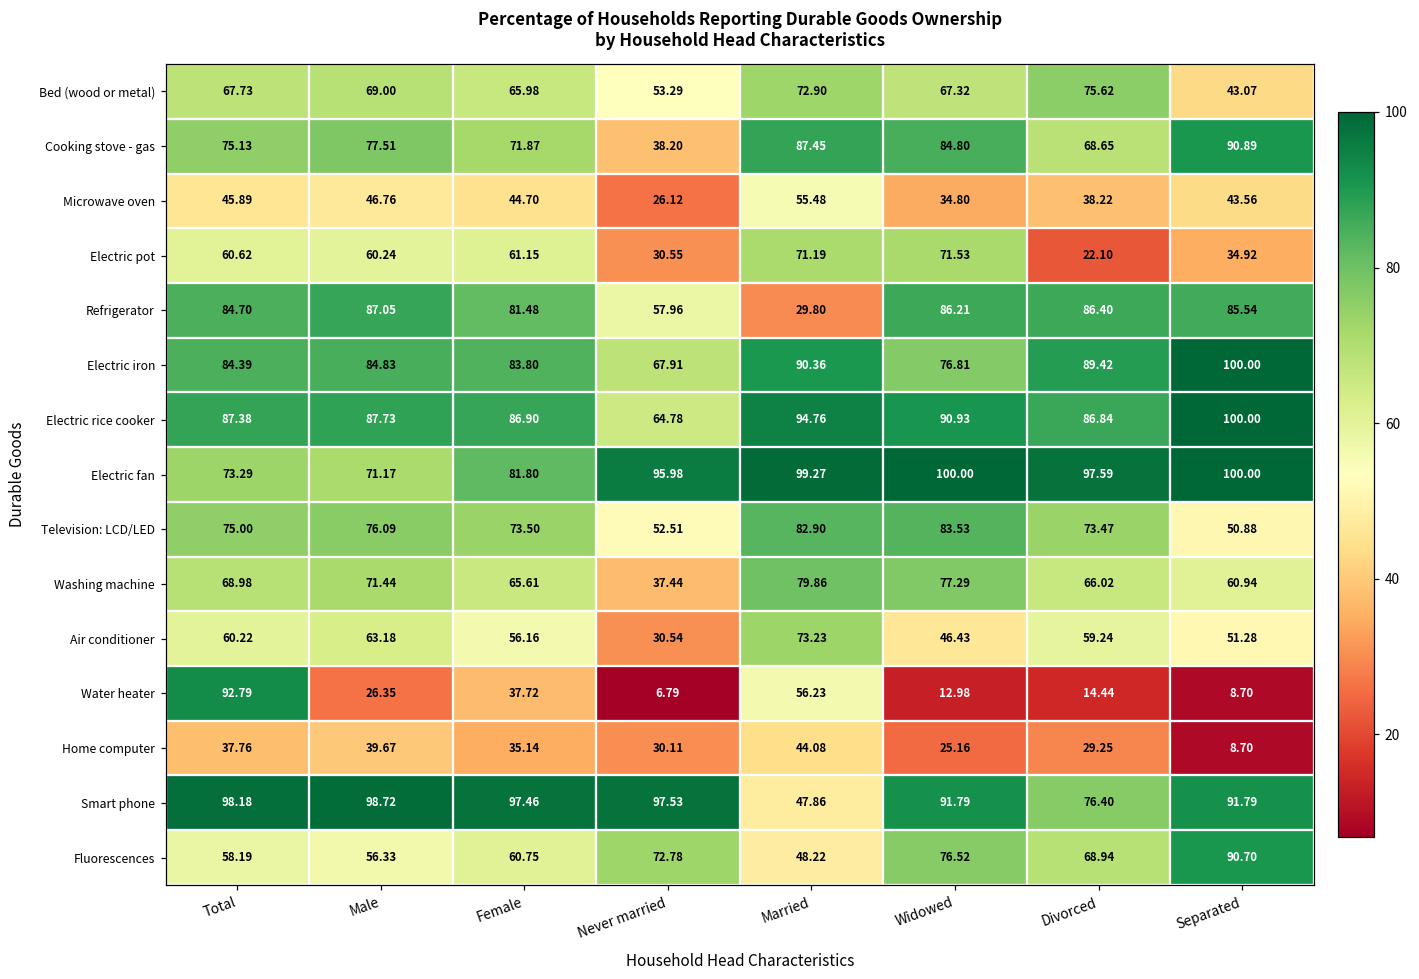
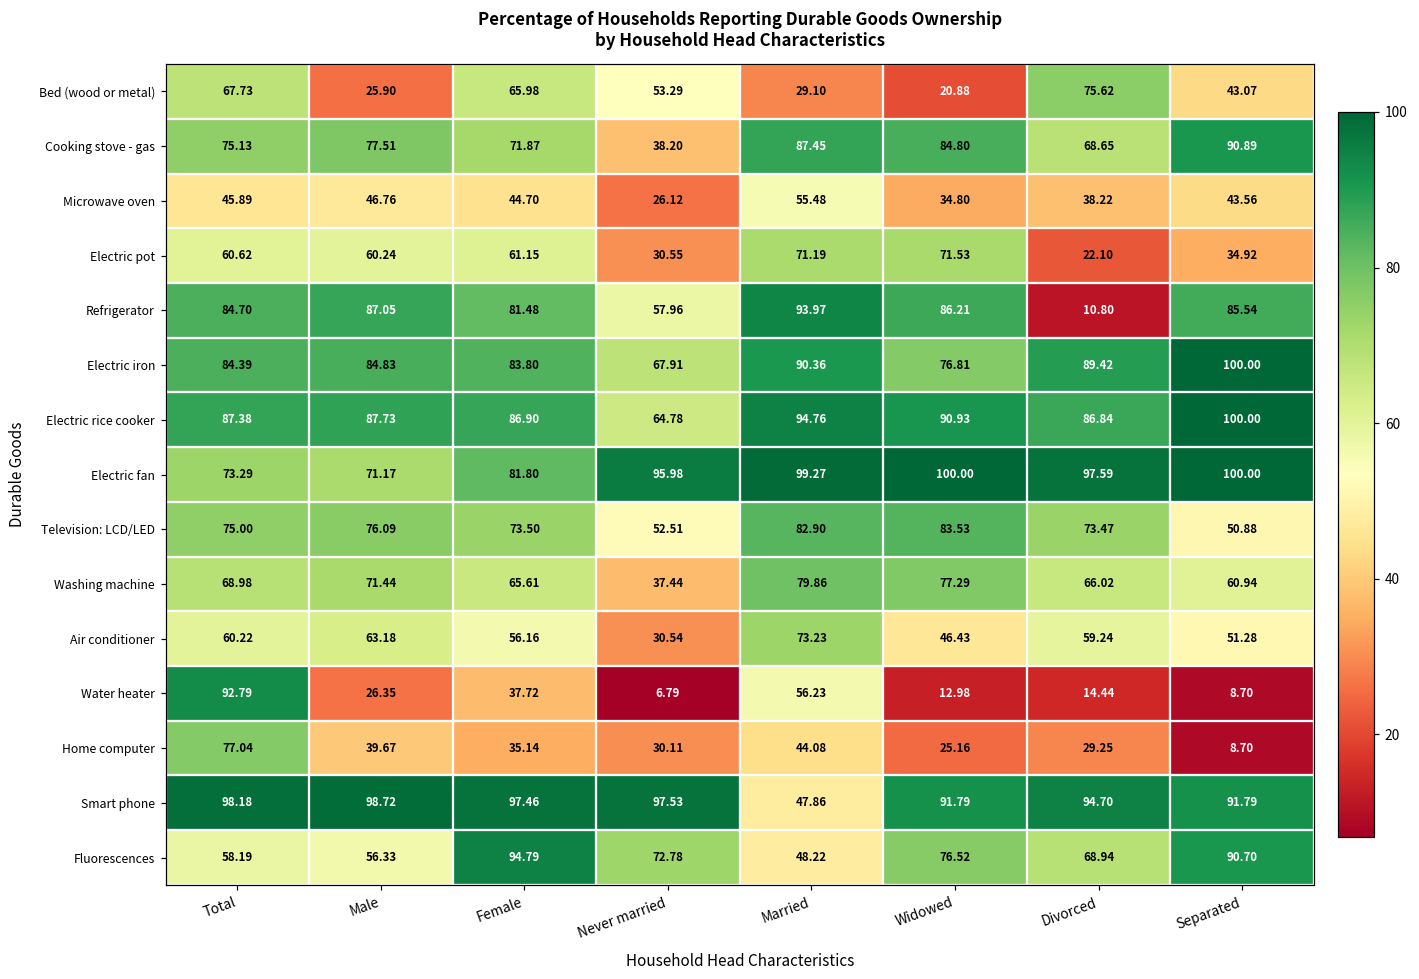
Bed (wood or metal), Male: 69.00 -> 25.90
Bed (wood or metal), Married: 72.90 -> 29.10
Bed (wood or metal), Widowed: 67.32 -> 20.88
Refrigerator, Married: 29.80 -> 93.97
Refrigerator, Divorced: 86.40 -> 10.80
Home computer, Total: 37.76 -> 77.04
Smart phone, Divorced: 76.40 -> 94.70
Fluorescences, Female: 60.75 -> 94.79
